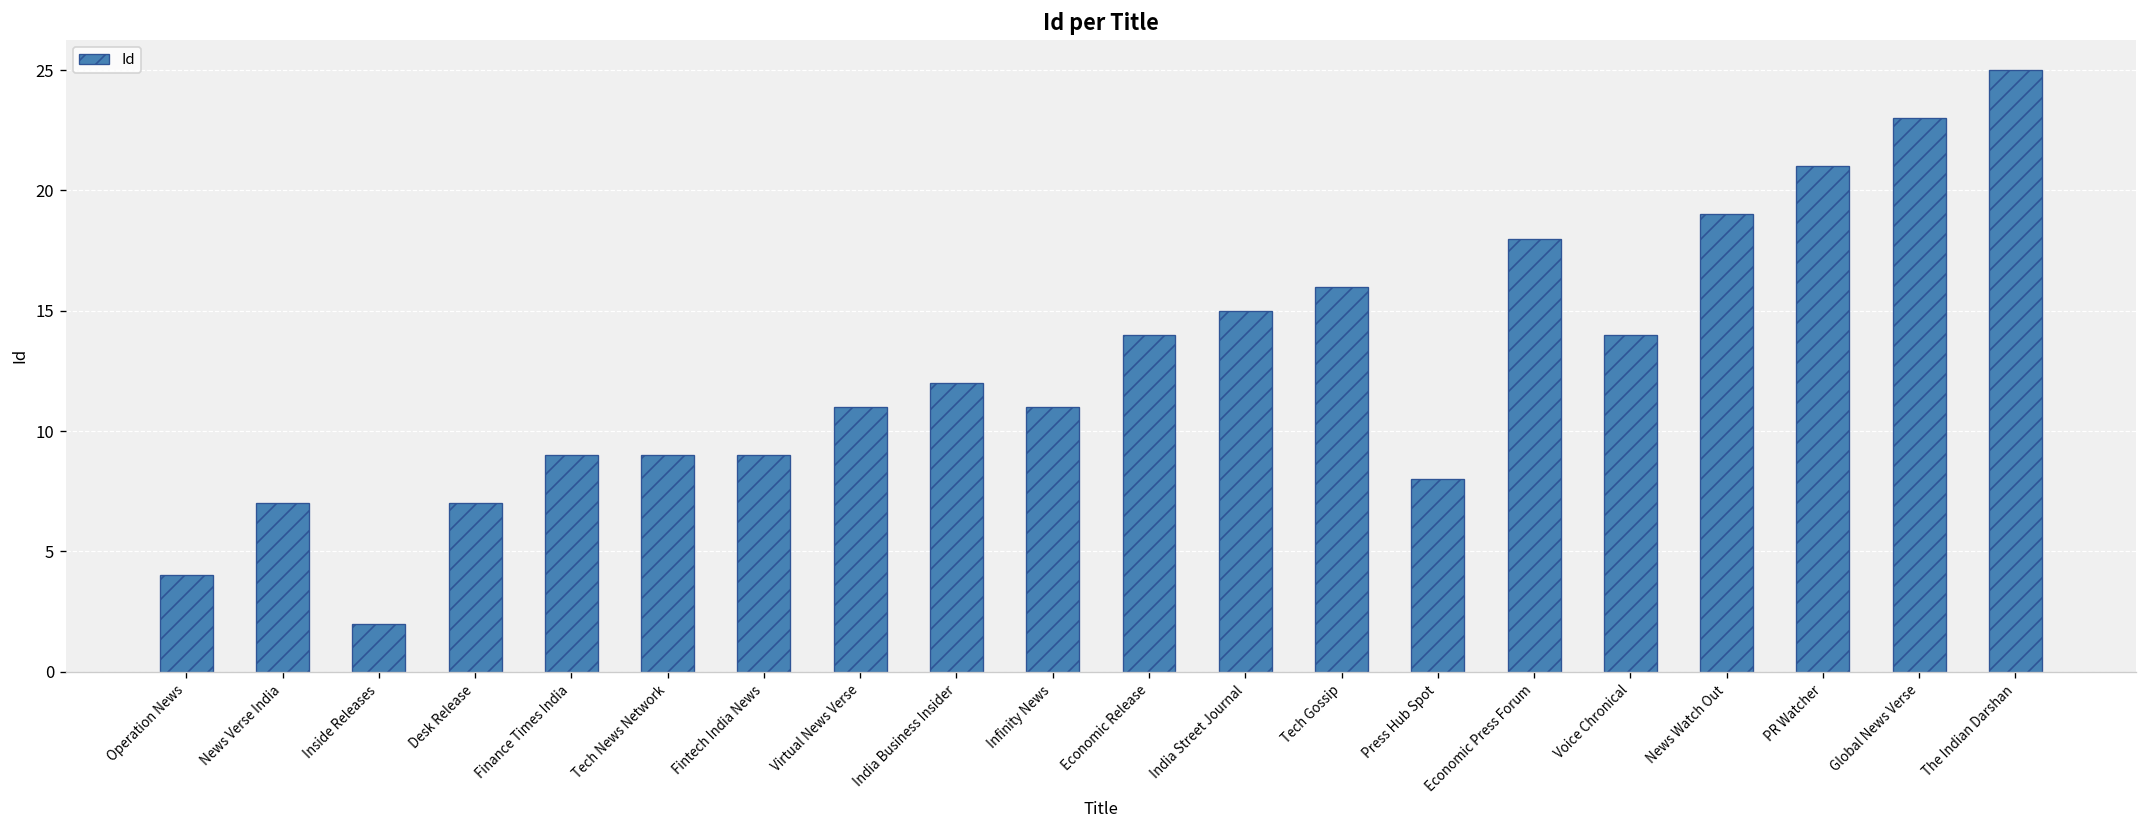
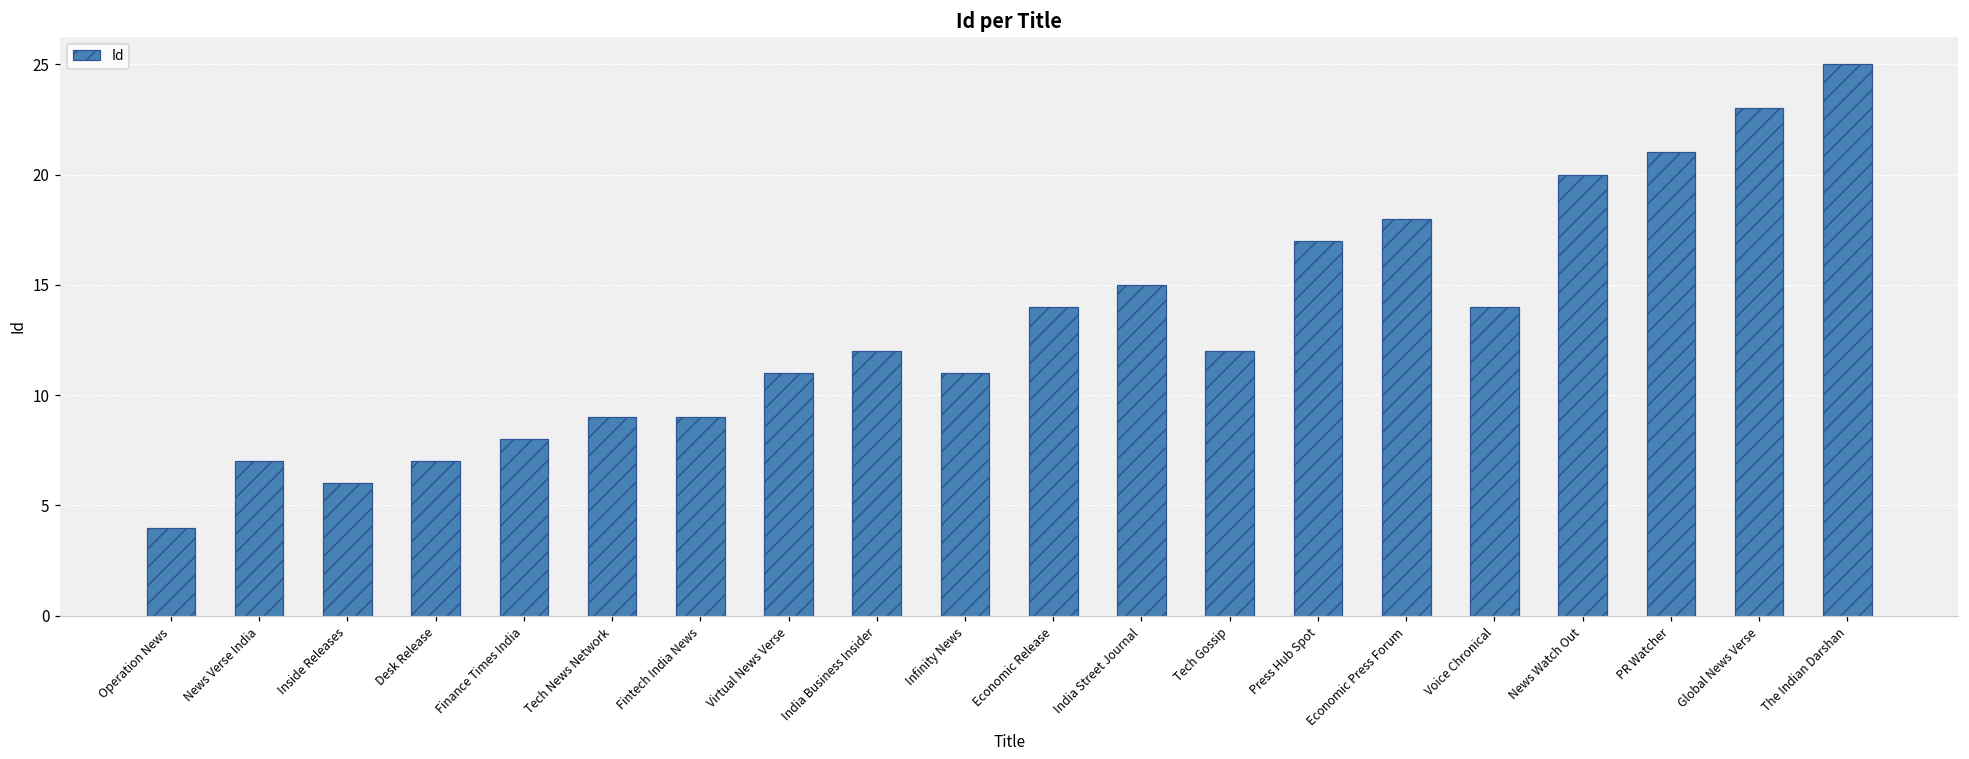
Inside Releases: 2 -> 6
Finance Times India: 9 -> 8
Tech Gossip: 16 -> 12
Press Hub Spot: 8 -> 17
News Watch Out: 19 -> 20
